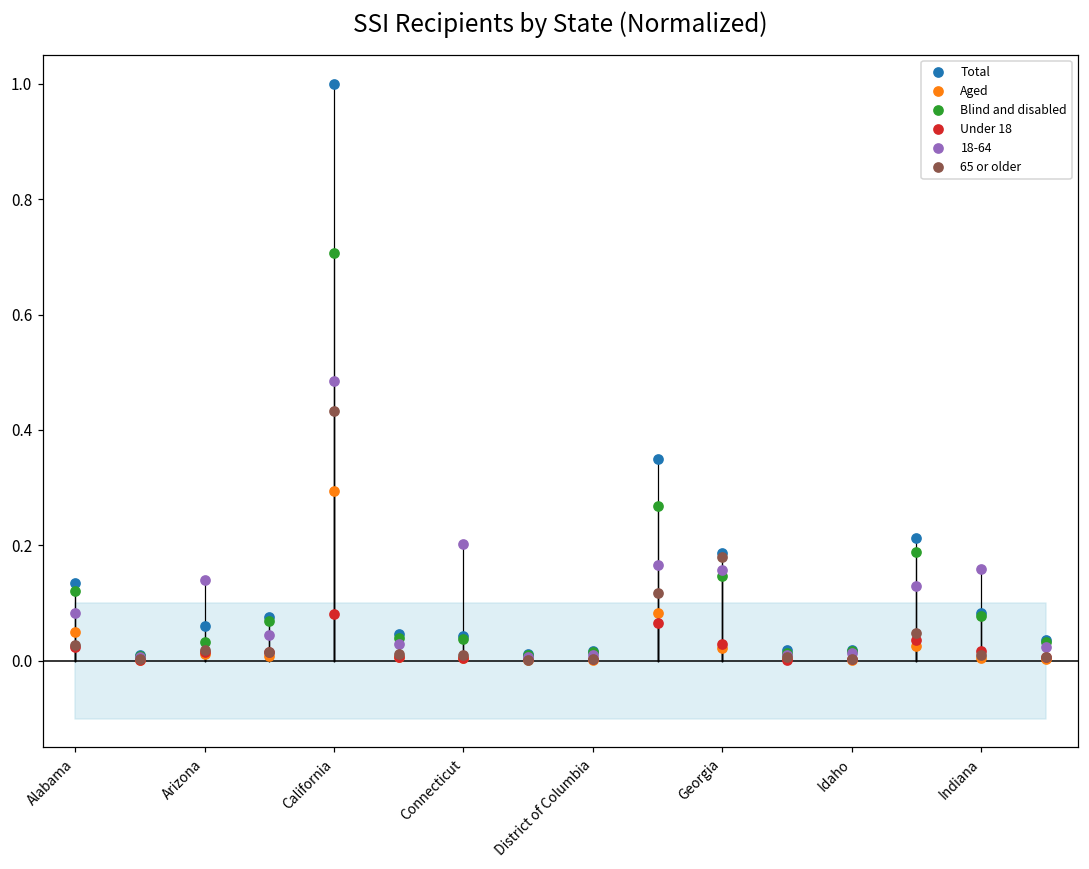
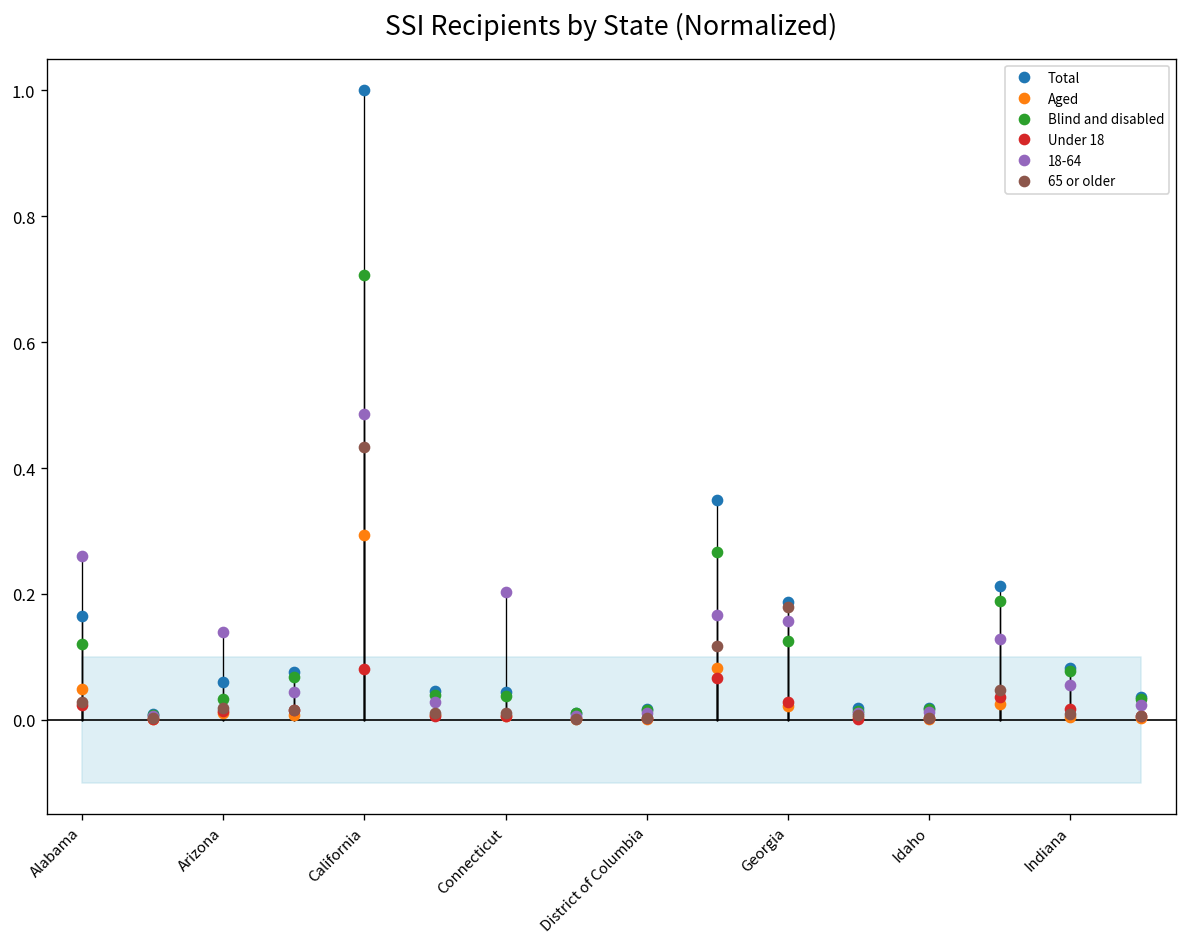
Total, Alabama: 0.13 -> 0.17
18-64, Alabama: 0.08 -> 0.26
Blind and disabled, Georgia: 0.15 -> 0.13
18-64, Indiana: 0.16 -> 0.05
